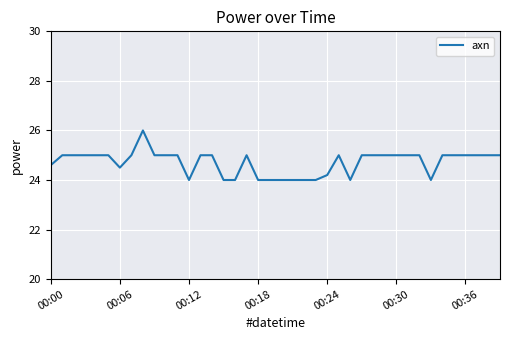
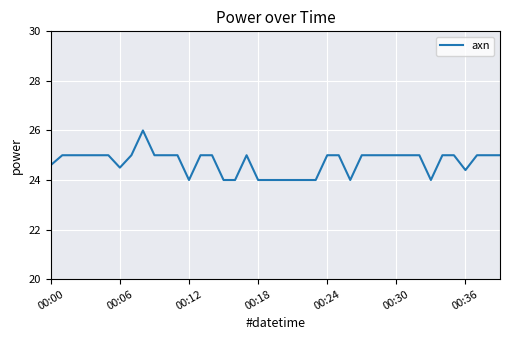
00:24: 24.2 -> 25.0
00:36: 25.0 -> 24.4
